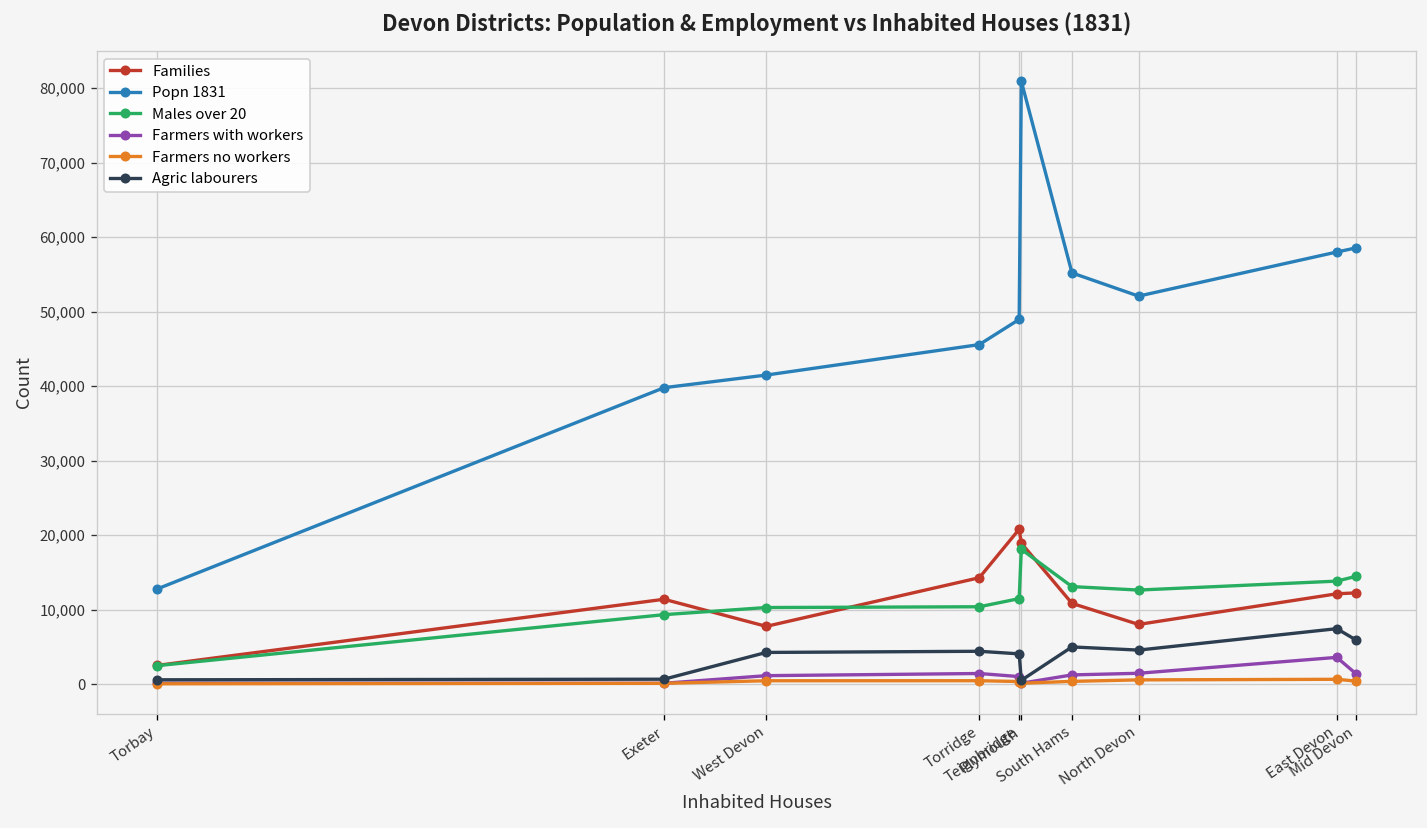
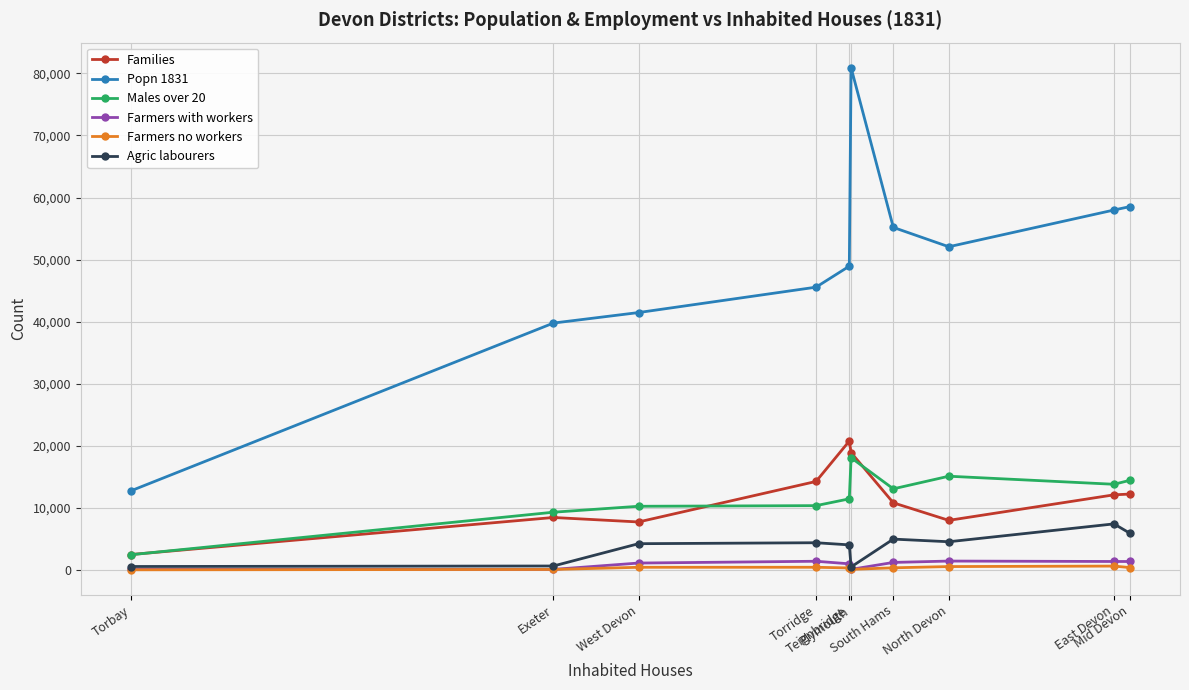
Families, Exeter: 11,000 -> 8,000
Males over 20, North Devon: 13,000 -> 15,000
Farmers with workers, East Devon: 4,000 -> 1,000
